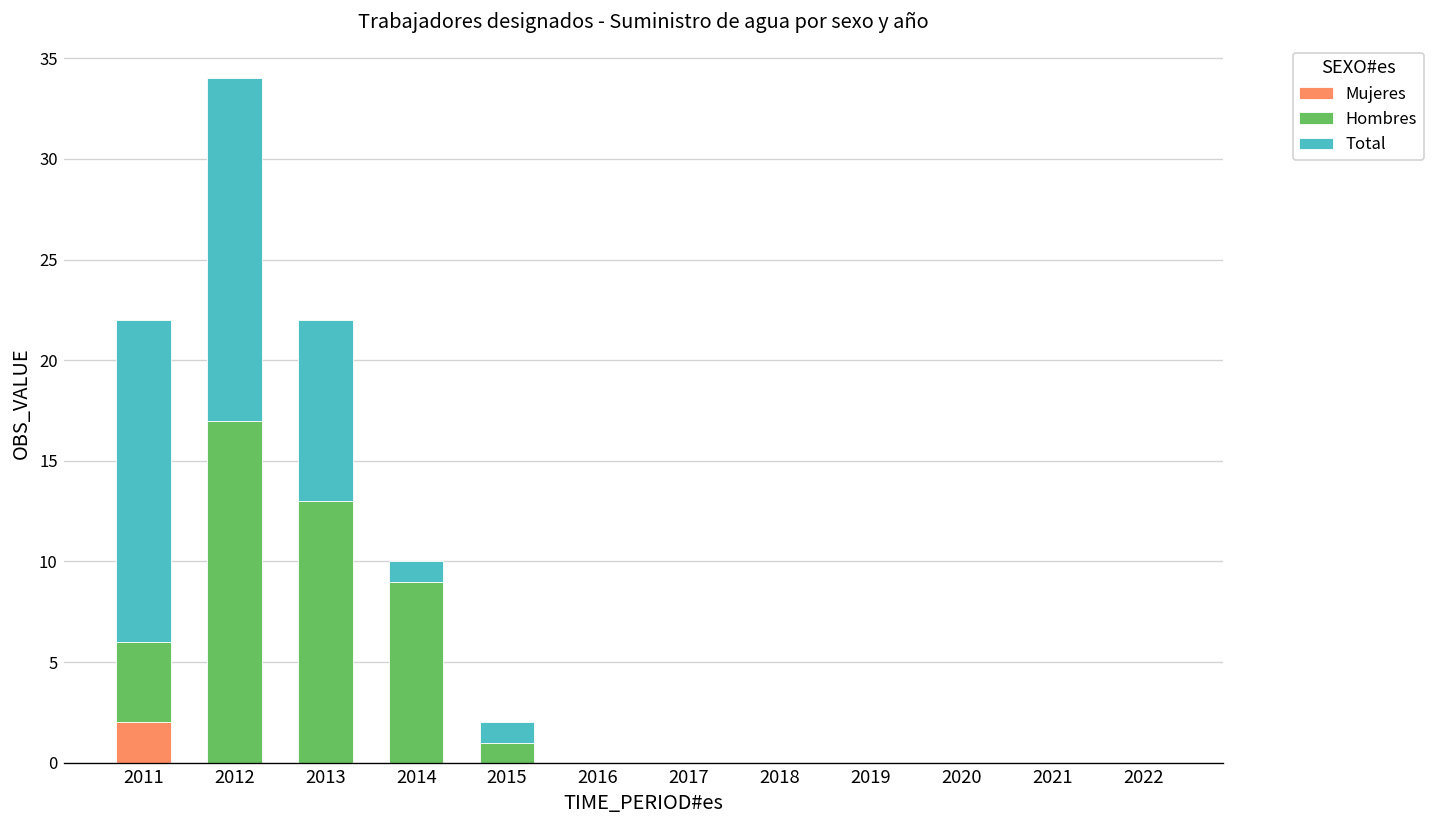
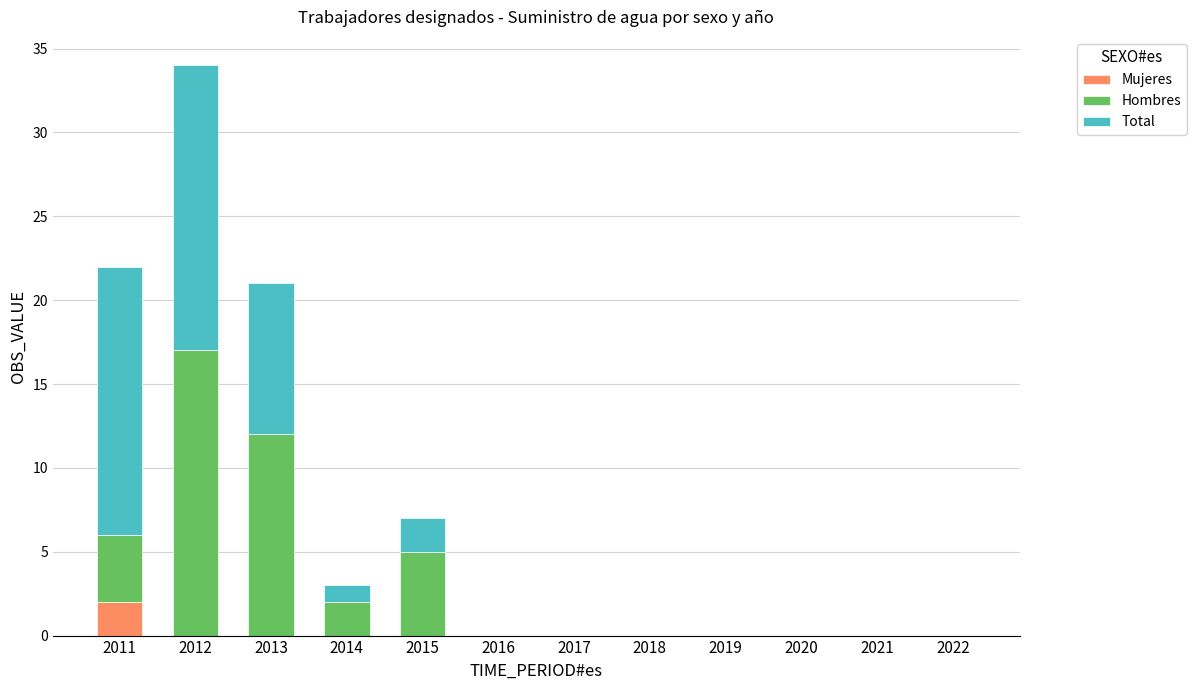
Hombres, 2013: 13 -> 12
Hombres, 2014: 9 -> 2
Hombres, 2015: 1 -> 5
Total, 2015: 1 -> 2
